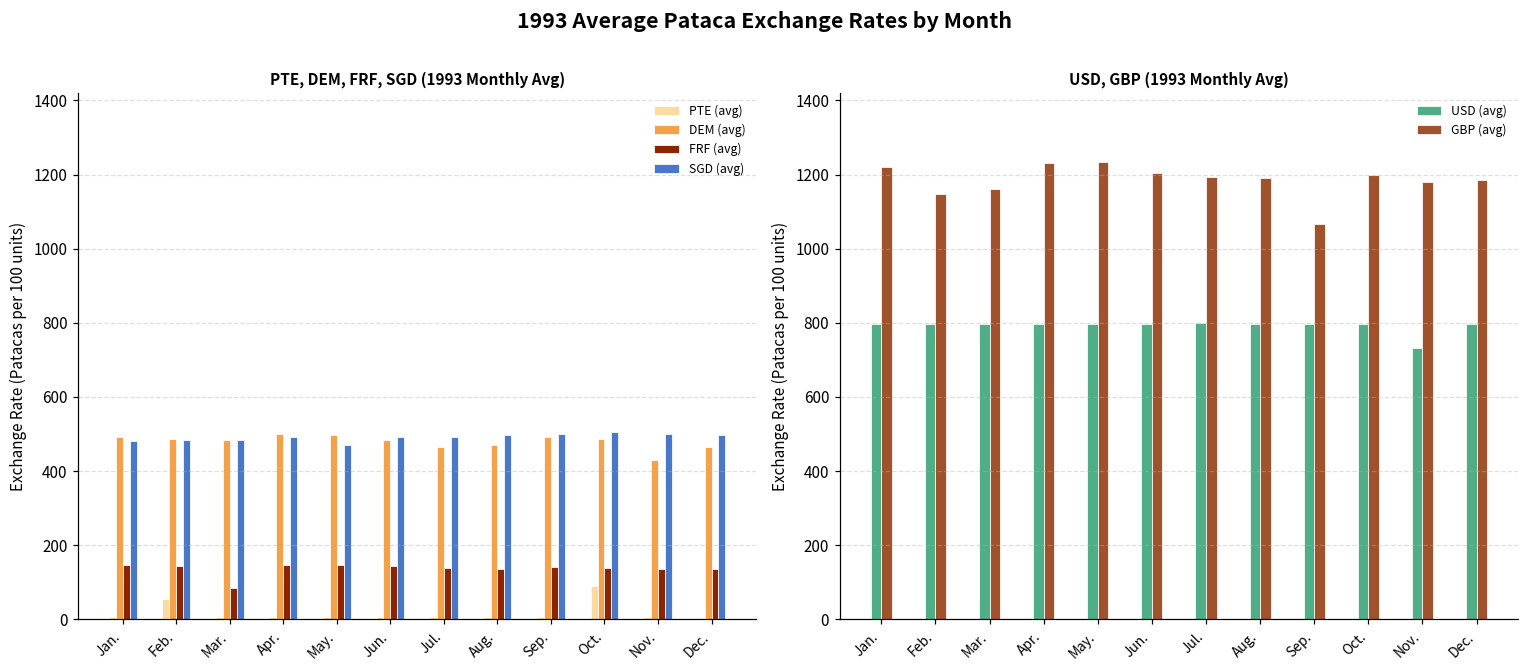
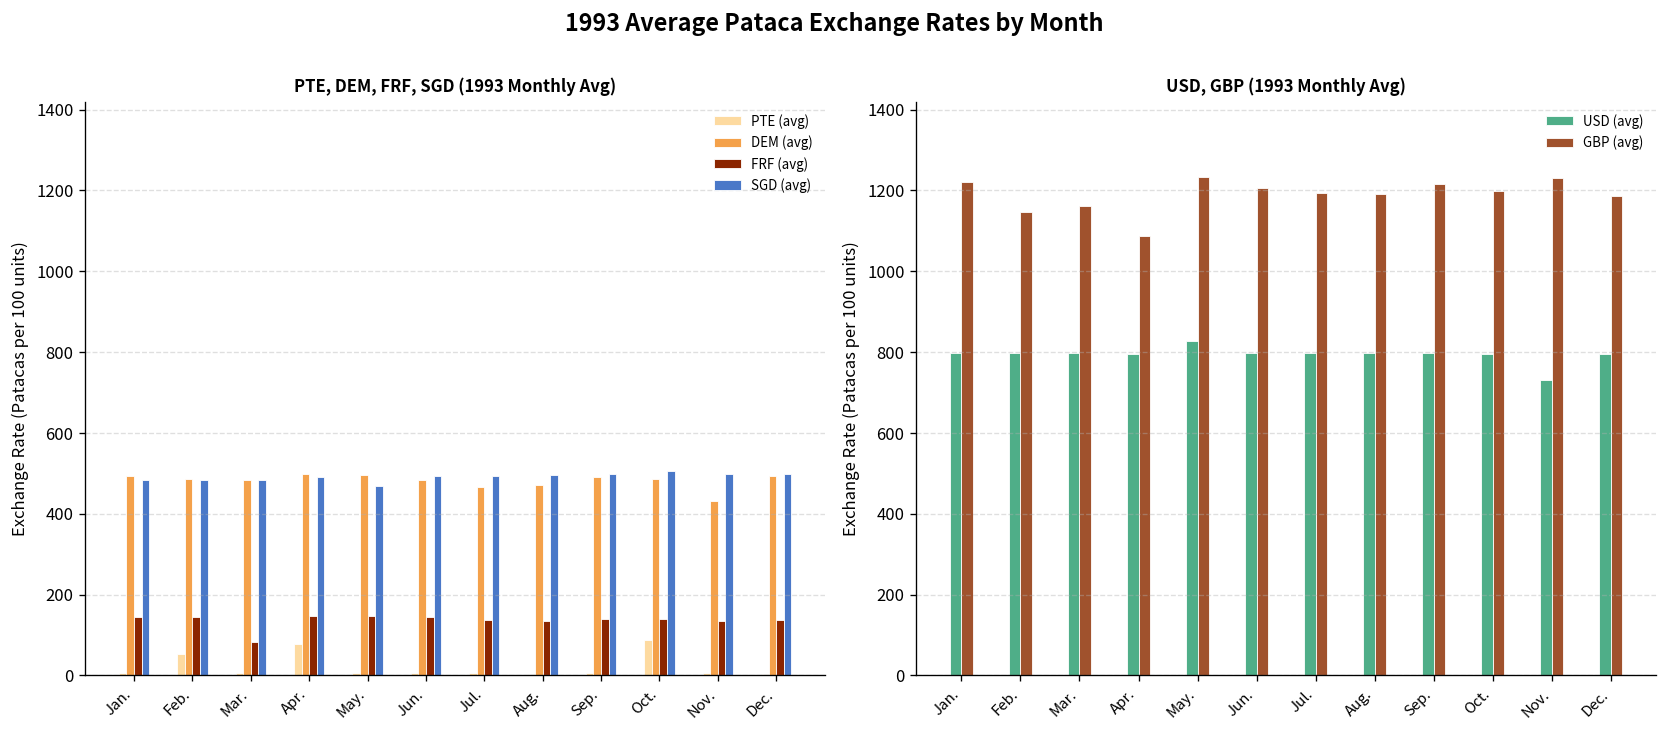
PTE, DEM, FRF, SGD (1993 Monthly Avg), PTE (avg), Apr.: 10 -> 80
PTE, DEM, FRF, SGD (1993 Monthly Avg), DEM (avg), Dec.: 470 -> 490
USD, GBP (1993 Monthly Avg), GBP (avg), Apr.: 1230 -> 1090
USD, GBP (1993 Monthly Avg), USD (avg), May.: 800 -> 830
USD, GBP (1993 Monthly Avg), GBP (avg), Sep.: 1070 -> 1220
USD, GBP (1993 Monthly Avg), GBP (avg), Nov.: 1180 -> 1230
